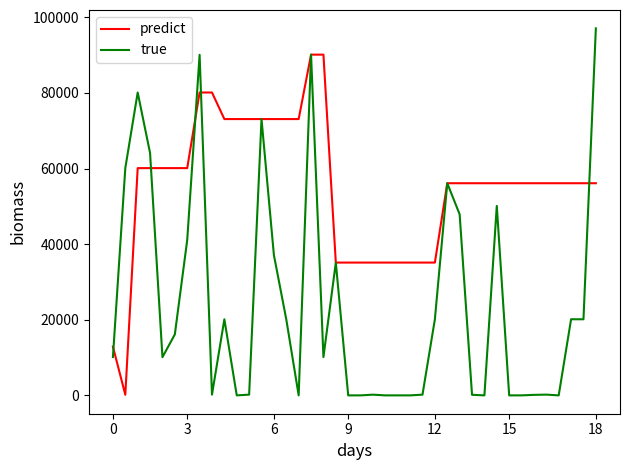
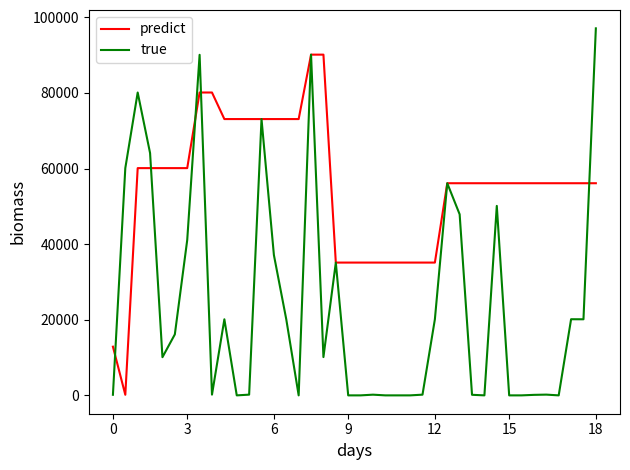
true, 0: 10000 -> 0
